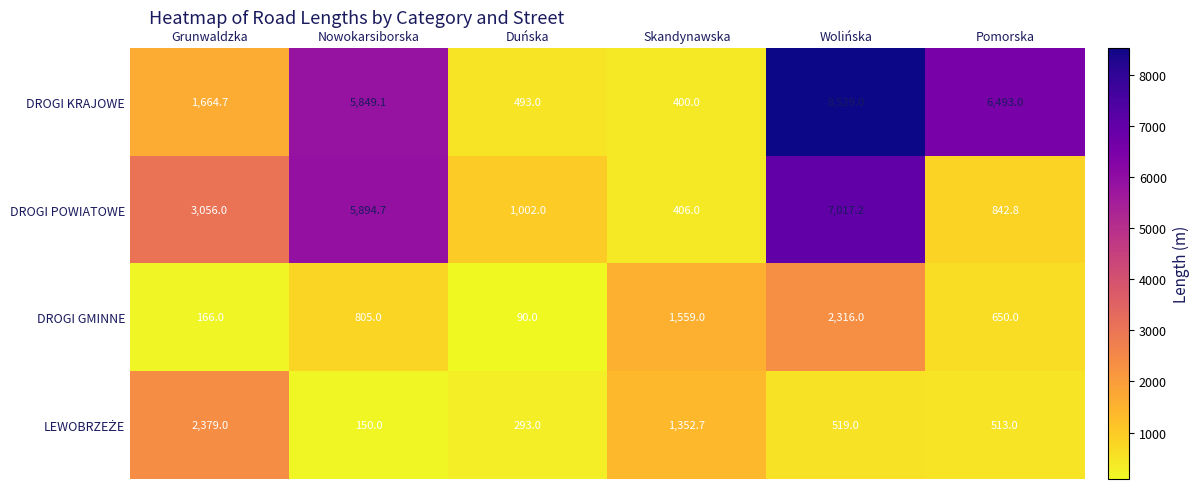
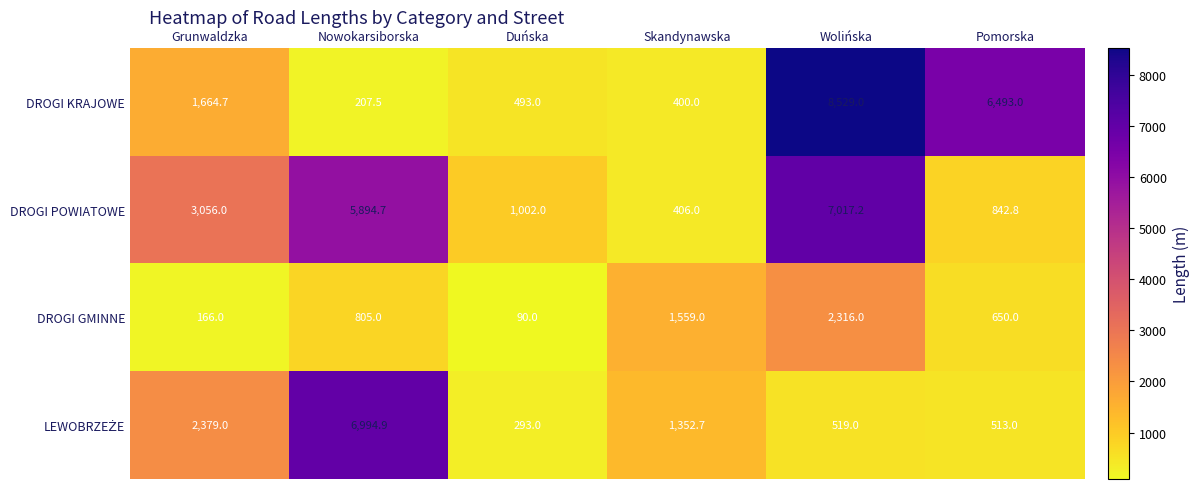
DROGI KRAJOWE, Nowokarsiborska: 5,849.1 -> 207.5
LEWOBRZEŻE, Nowokarsiborska: 150.0 -> 6,994.9
